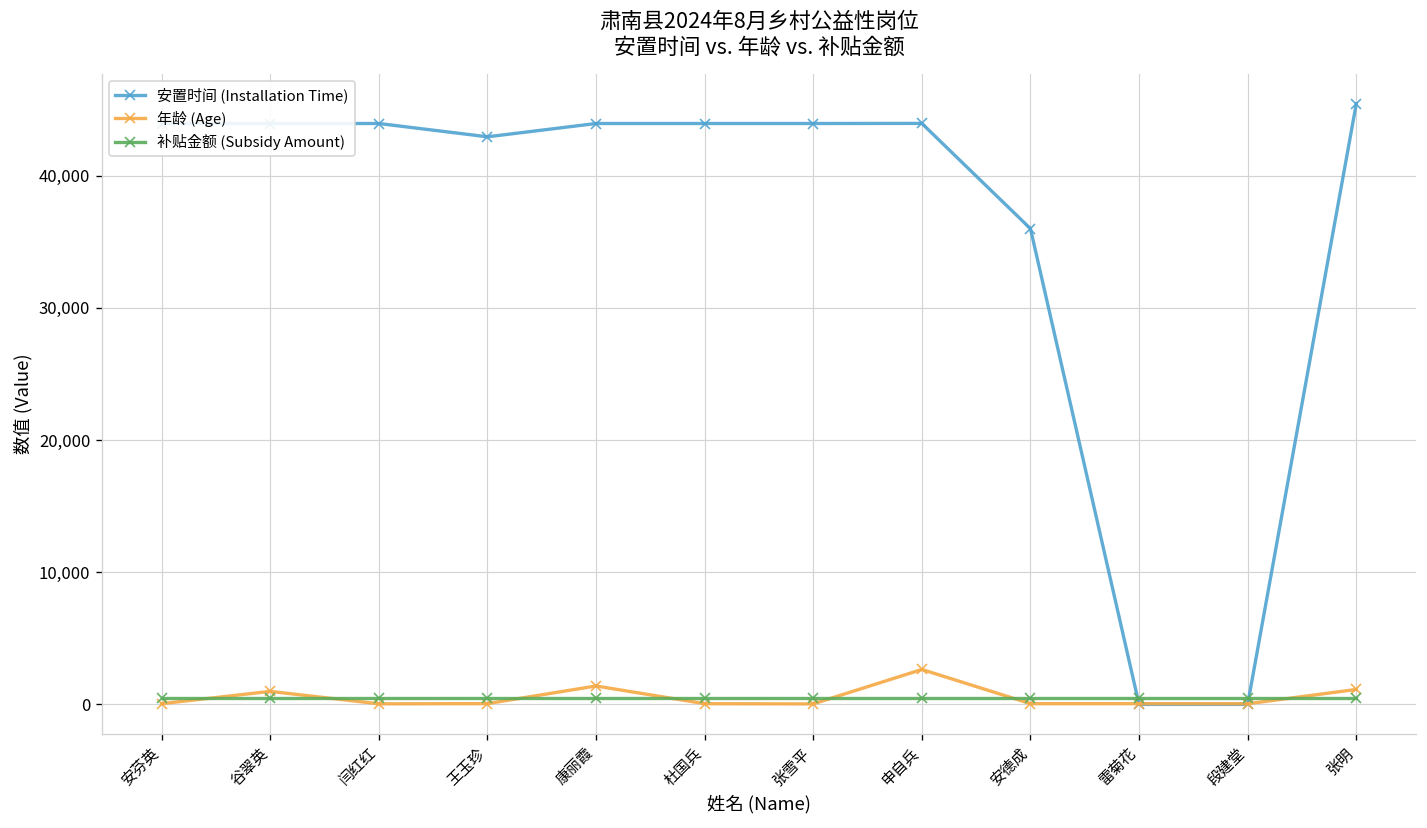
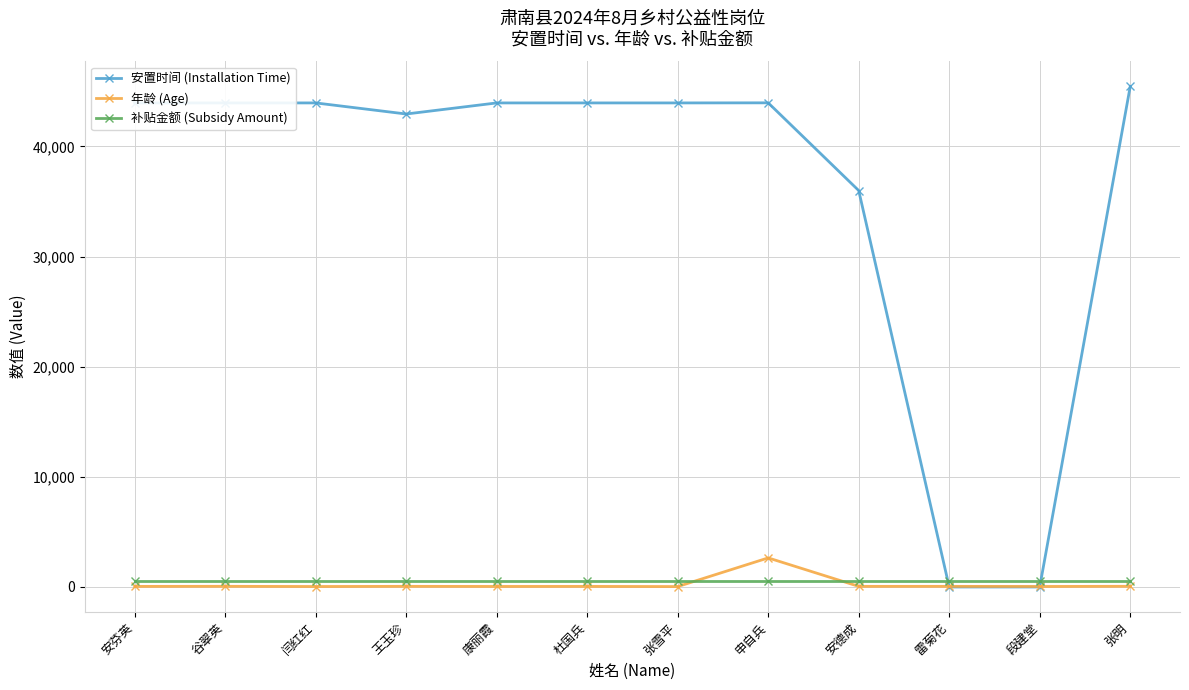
年龄 (Age), 谷翠英: 1,000 -> 100
年龄 (Age), 康丽霞: 1,400 -> 0
年龄 (Age), 张明: 1,100 -> 100
